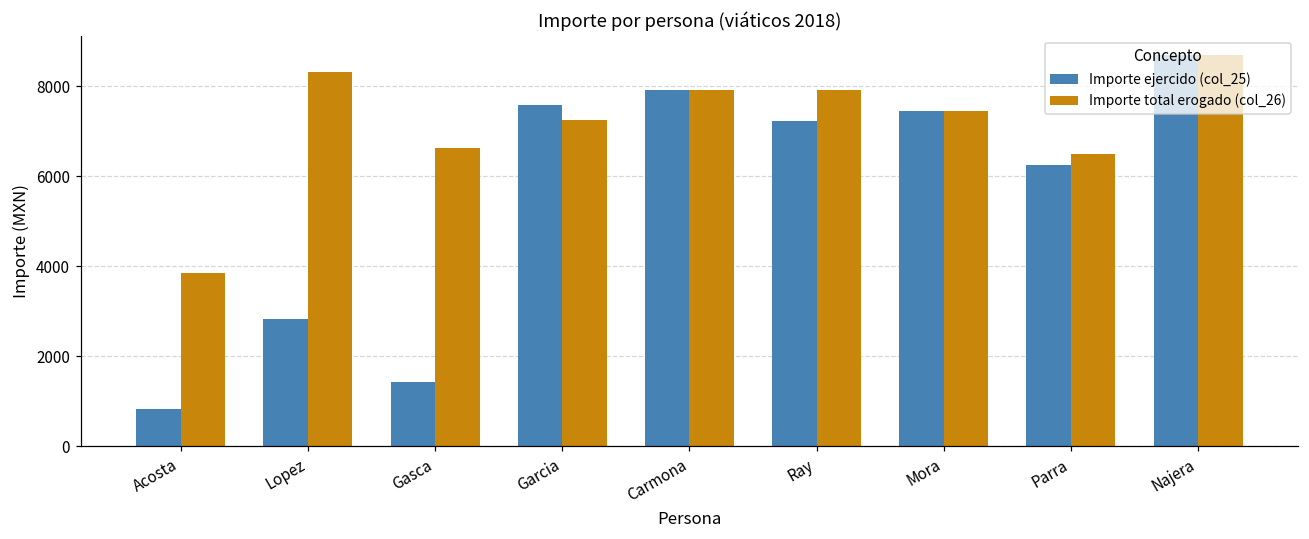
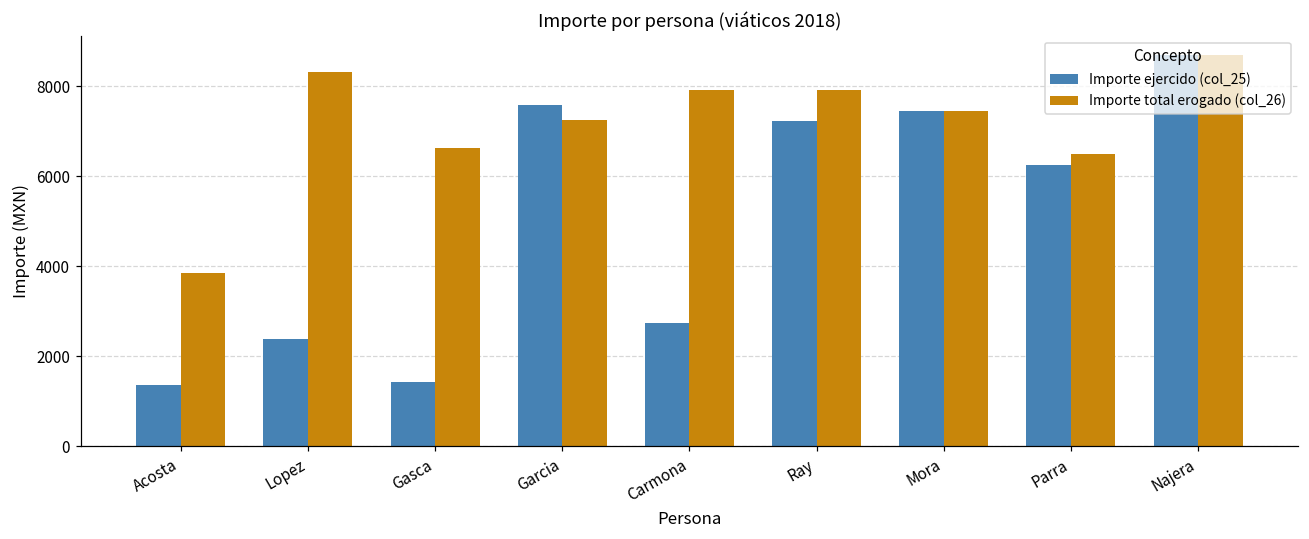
Importe ejercido (col_25), Acosta: 800 -> 1400
Importe ejercido (col_25), Lopez: 2800 -> 2400
Importe ejercido (col_25), Carmona: 7900 -> 2700
